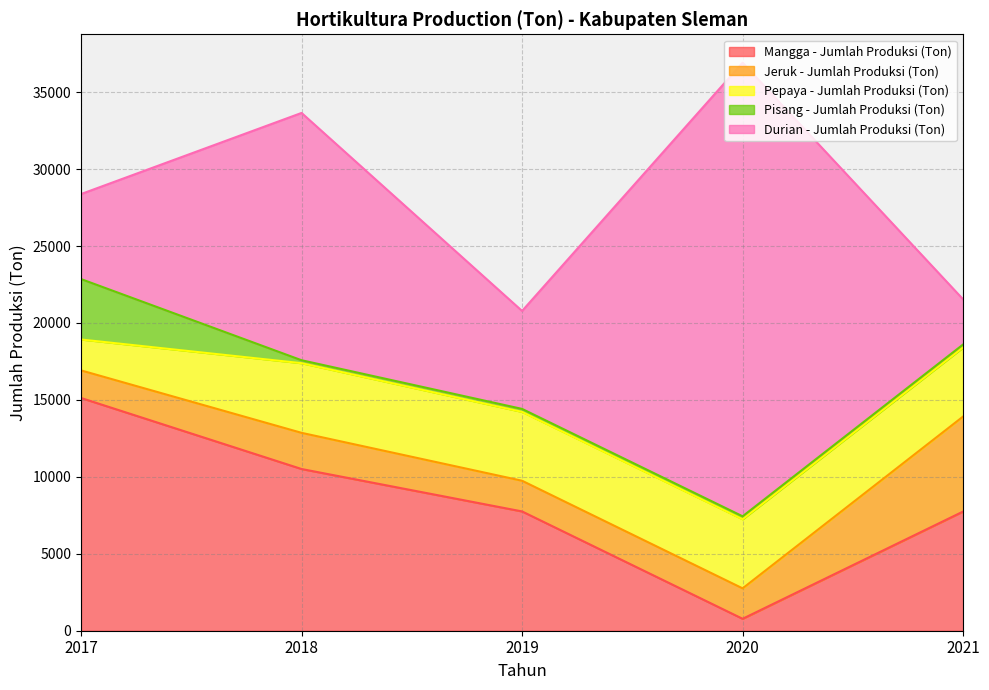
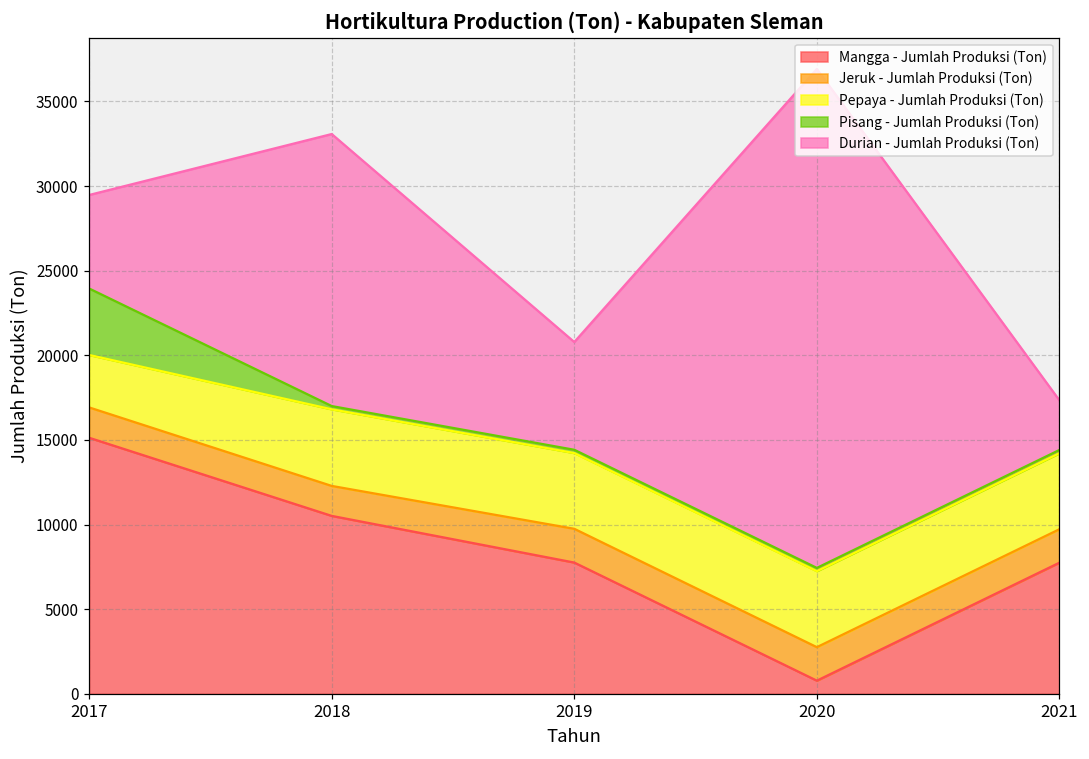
Pepaya - Jumlah Produksi (Ton), 2017: 2000 -> 3100
Jeruk - Jumlah Produksi (Ton), 2018: 2400 -> 1800
Jeruk - Jumlah Produksi (Ton), 2021: 6200 -> 2000
